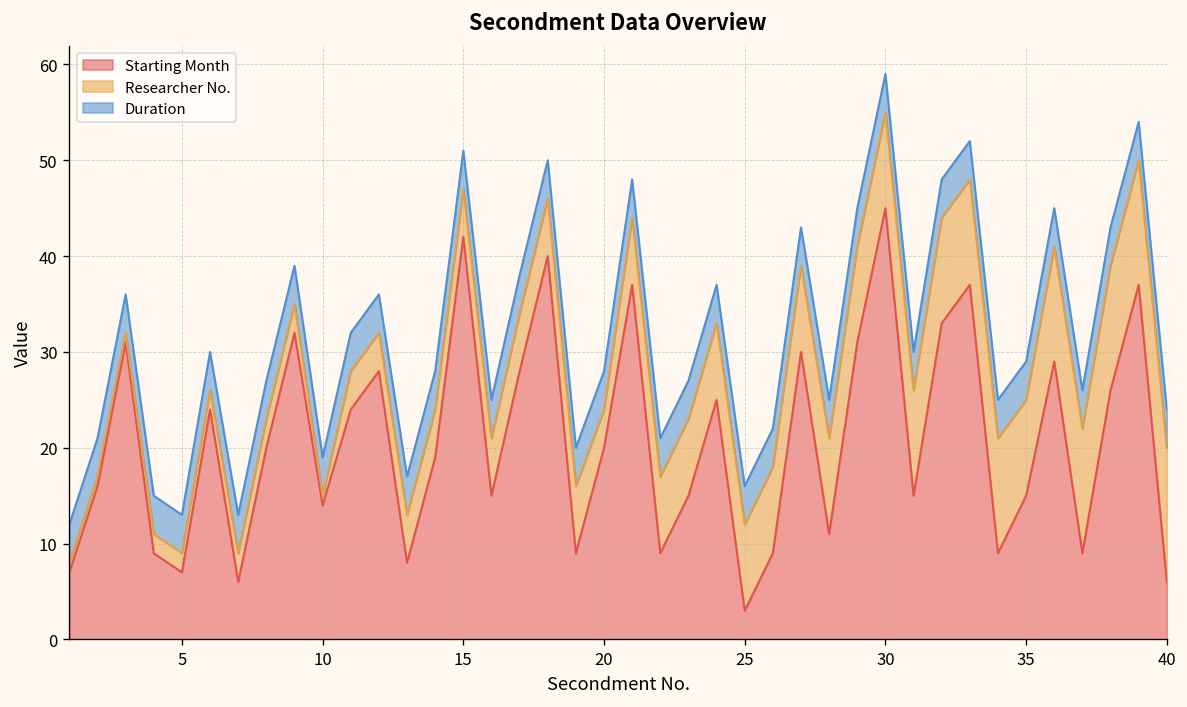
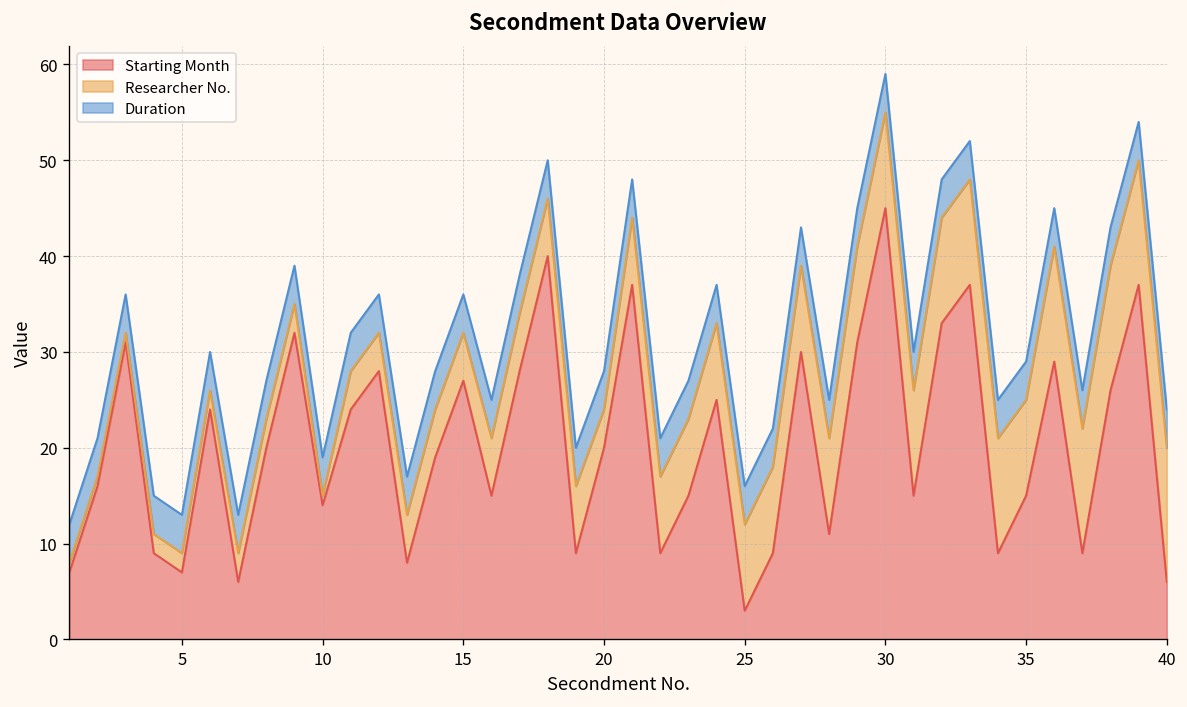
Starting Month, 15: 42 -> 27
